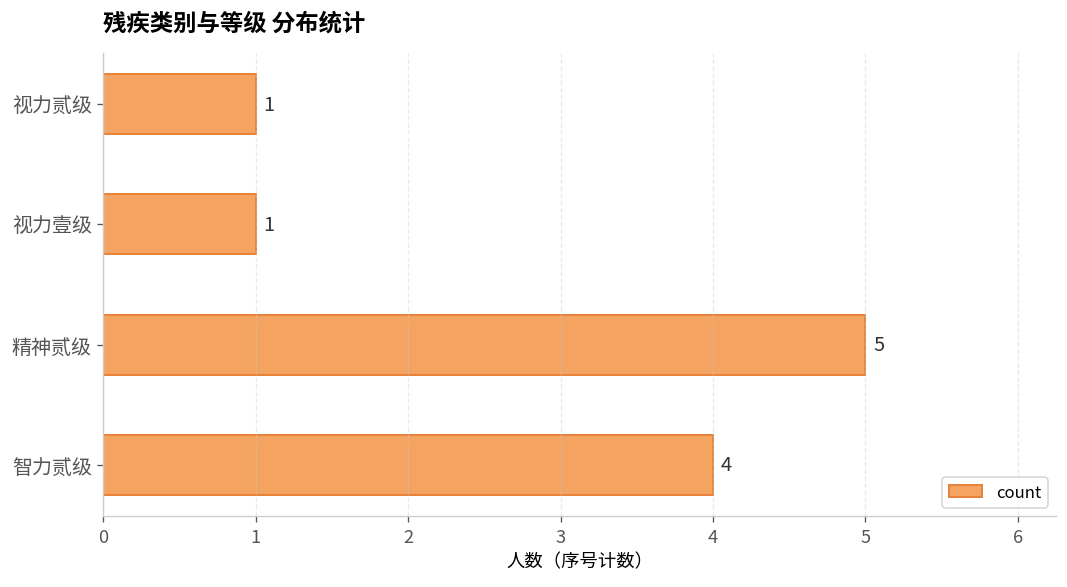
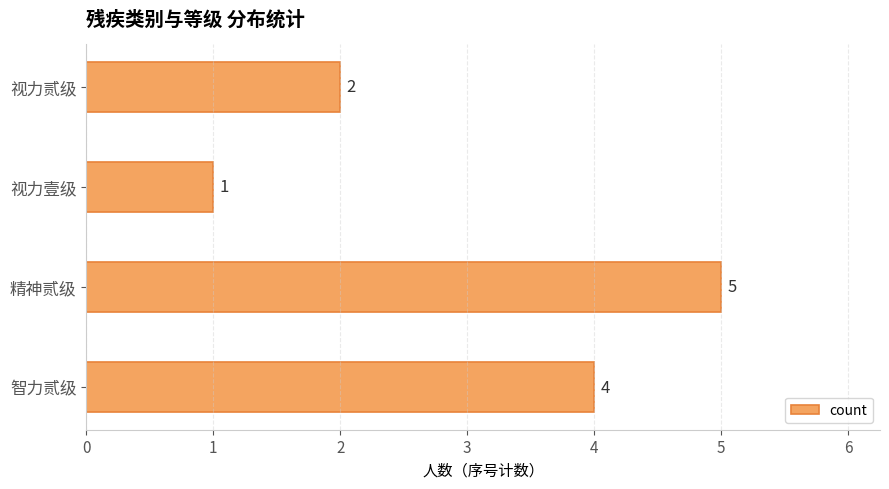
视力贰级: 1 -> 2
